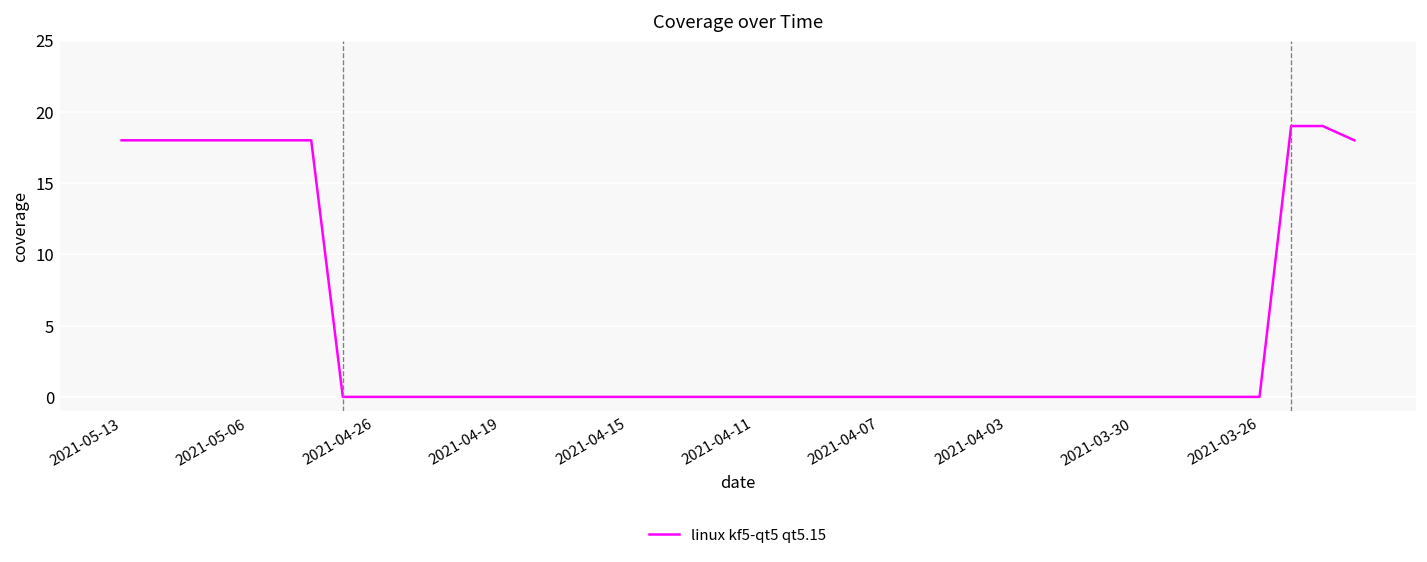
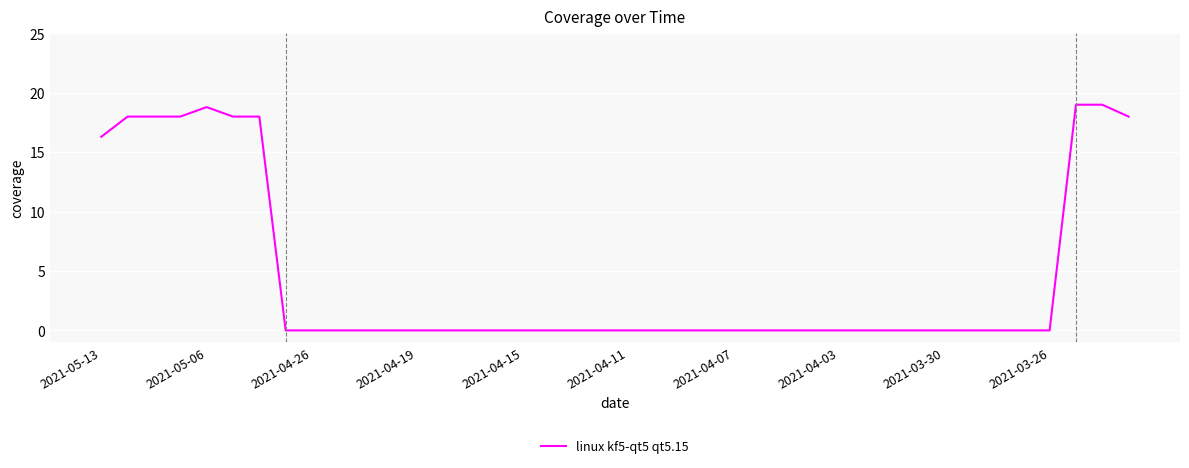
2021-05-13: 18.0 -> 16.3
2021-05-06: 18.0 -> 18.8
